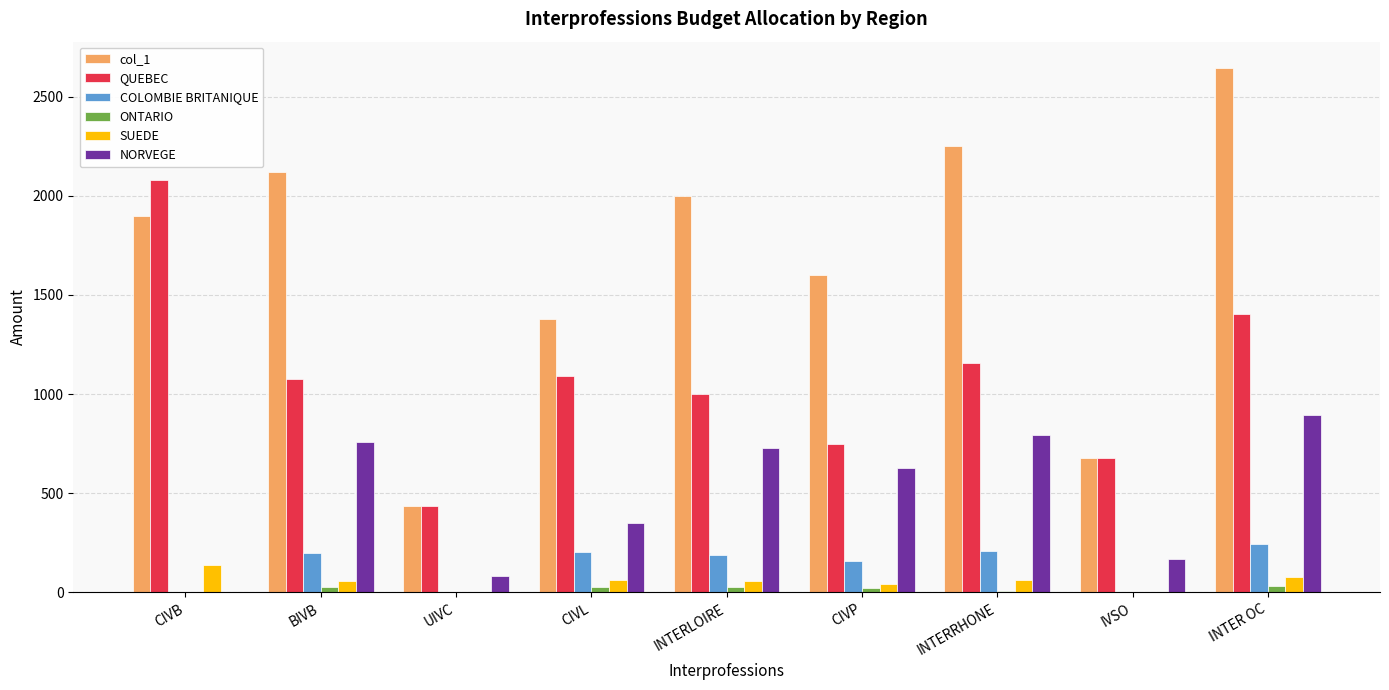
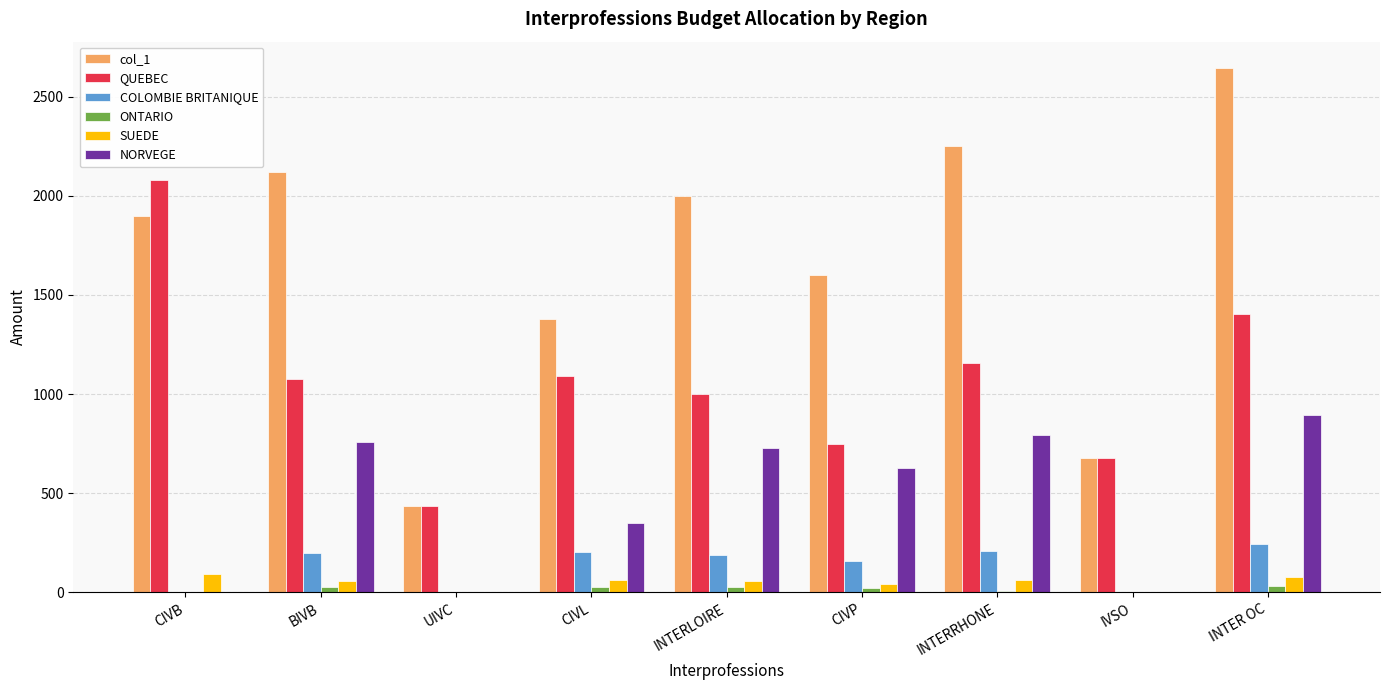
SUEDE, CIVB: 140 -> 90
NORVEGE, UIVC: 80 -> 0
NORVEGE, IVSO: 170 -> 0
